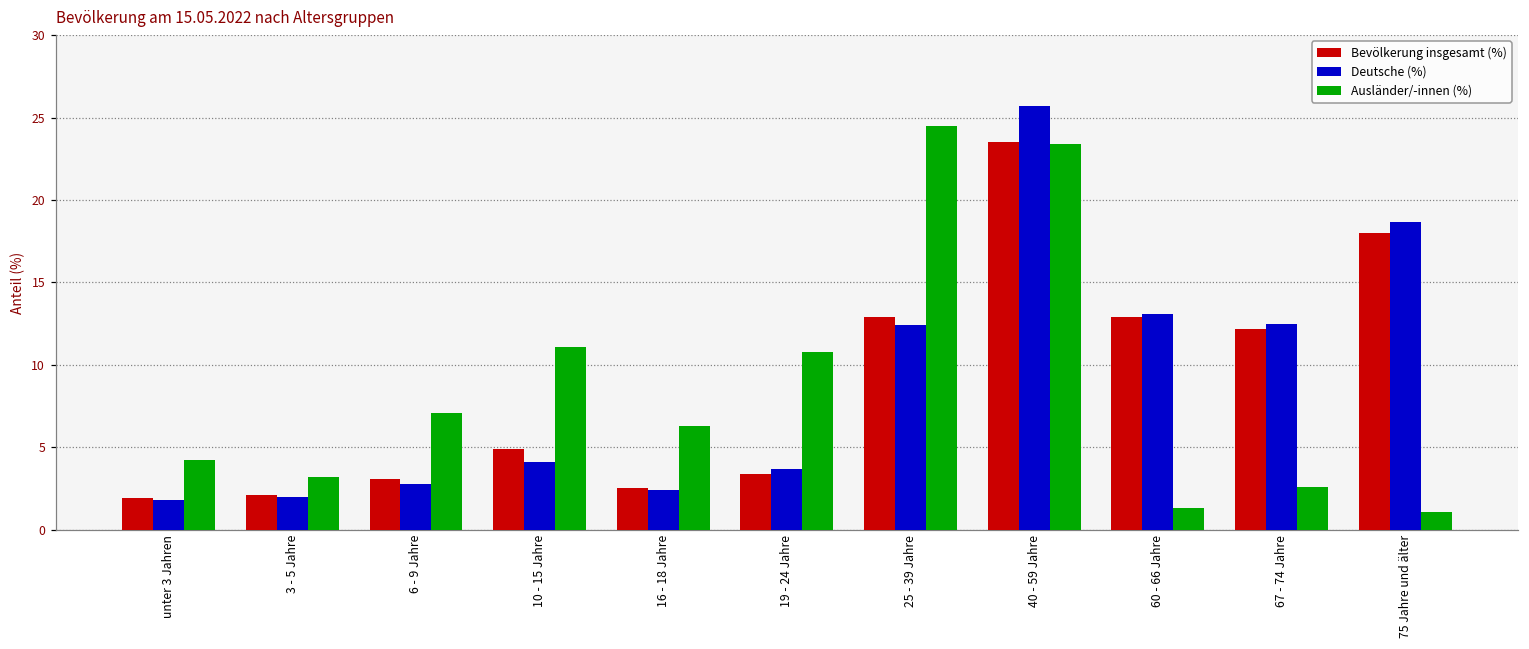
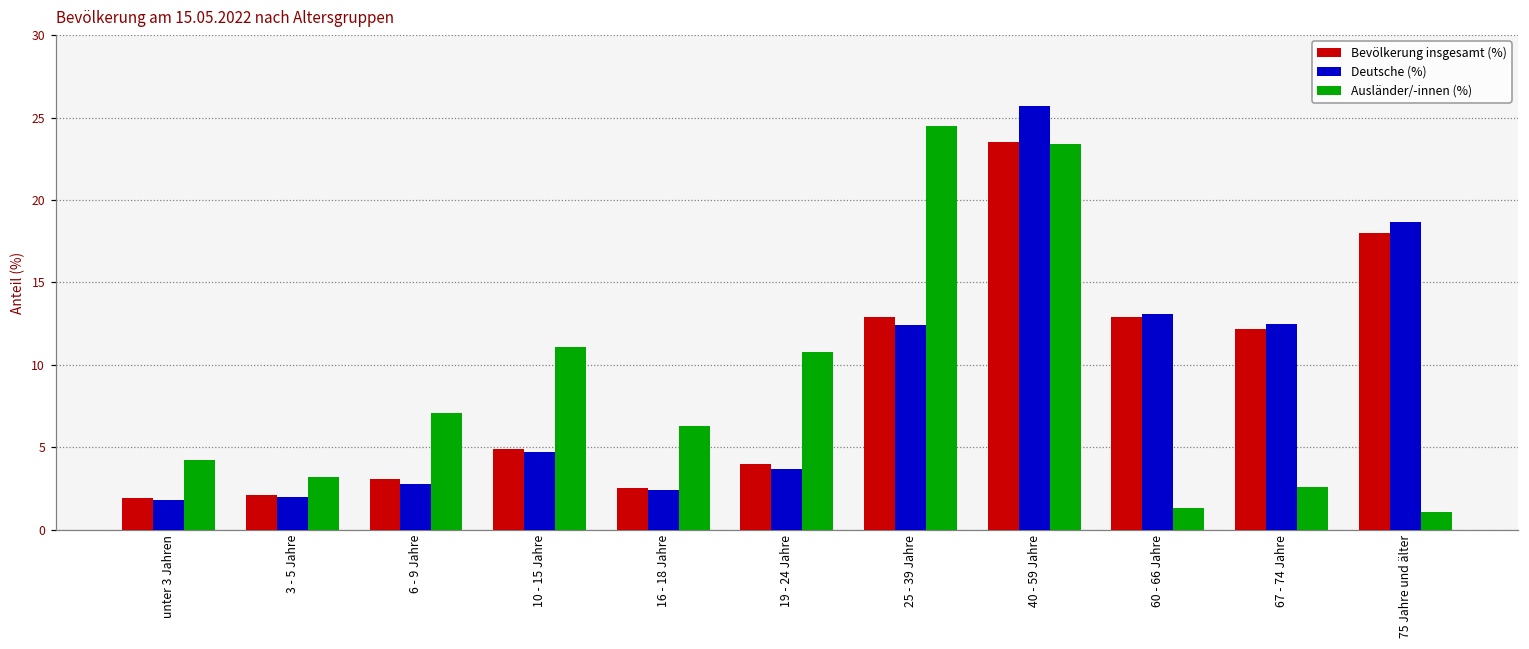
Deutsche (%), 10 - 15 Jahre: 4.1 -> 4.7
Bevölkerung insgesamt (%), 19 - 24 Jahre: 3.4 -> 4.0
